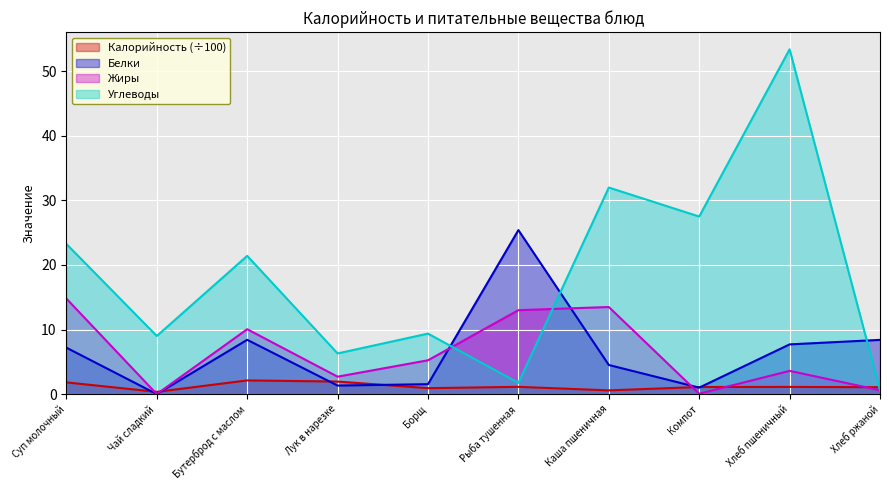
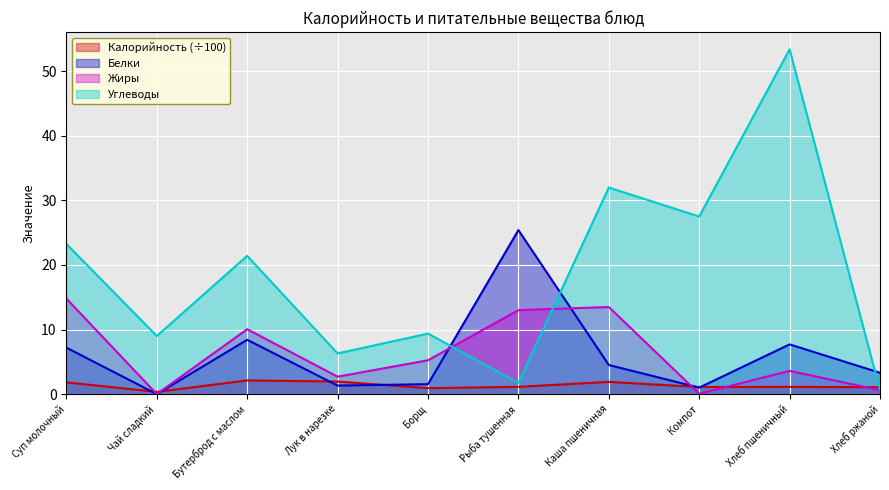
Калорийность (÷100), Каша пшеничная: 1 -> 2
Белки, Хлеб ржаной: 8 -> 3
